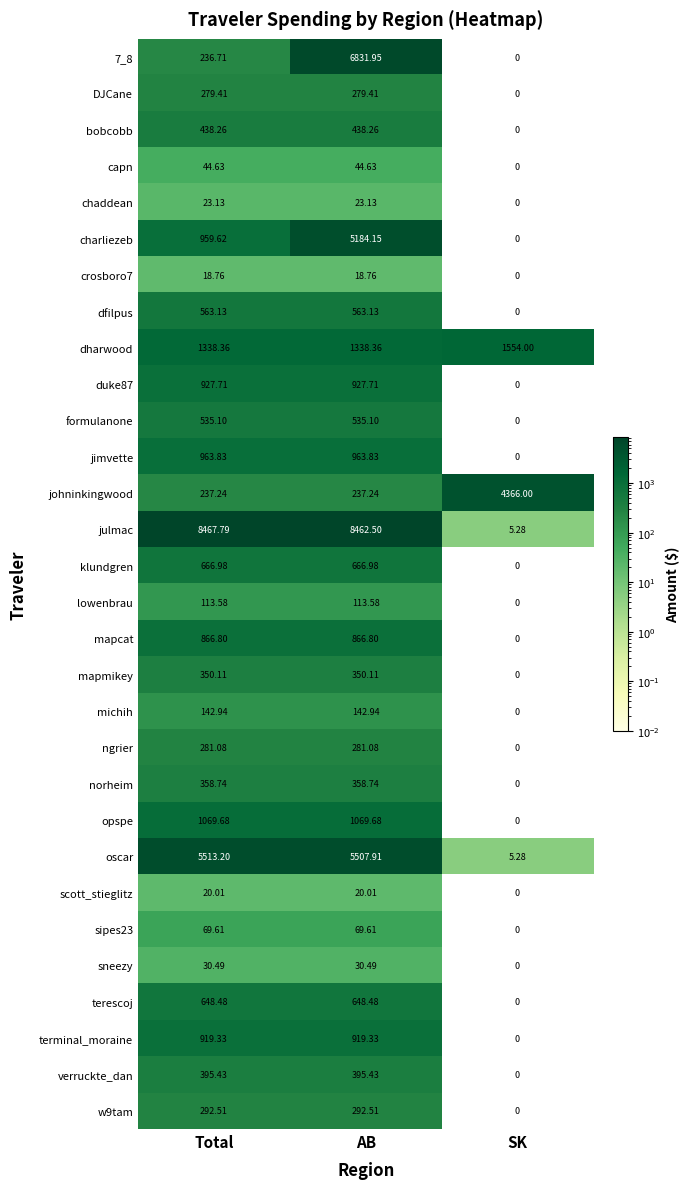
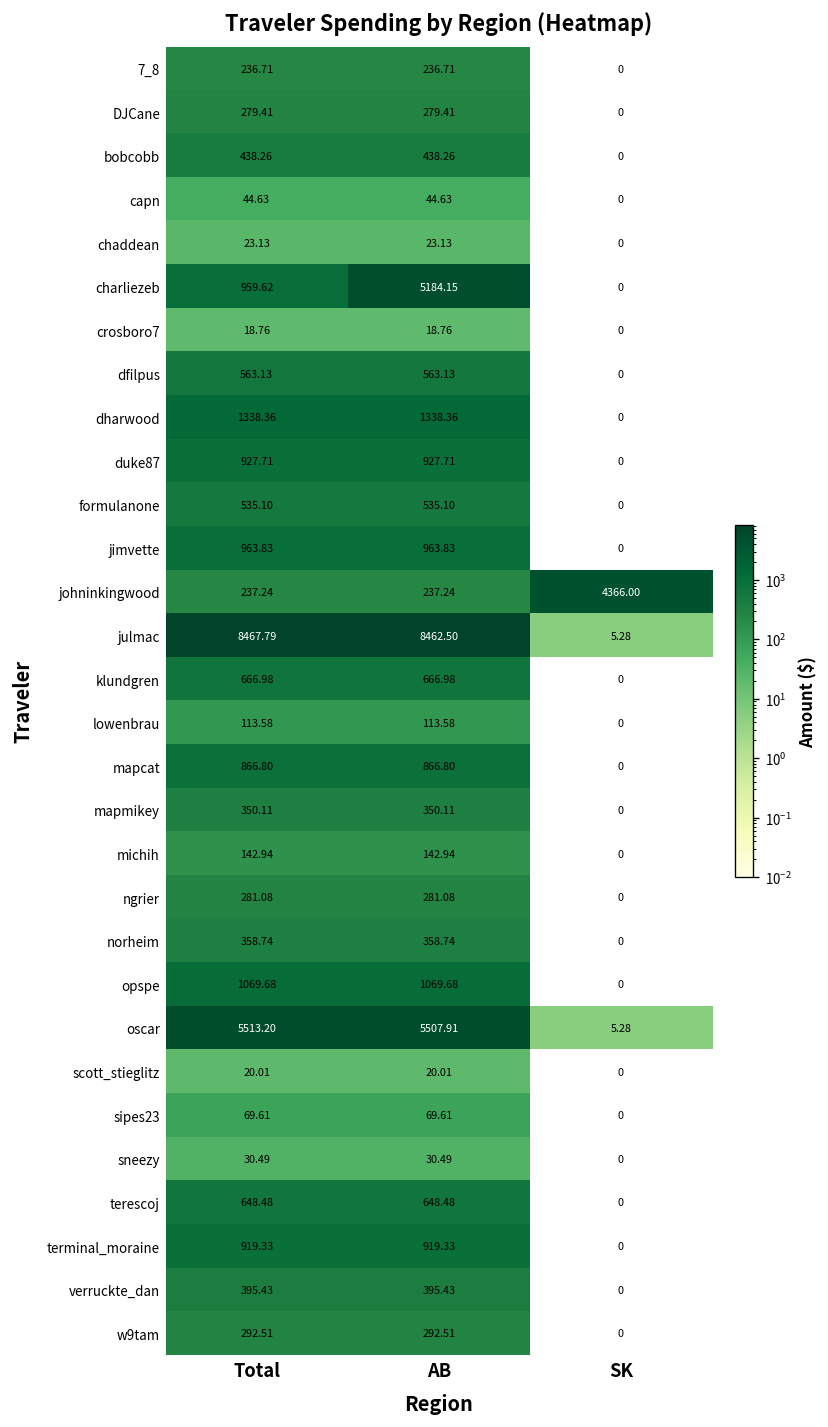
7_8, AB: 6831.95 -> 236.71
dharwood, SK: 1554.00 -> 0
